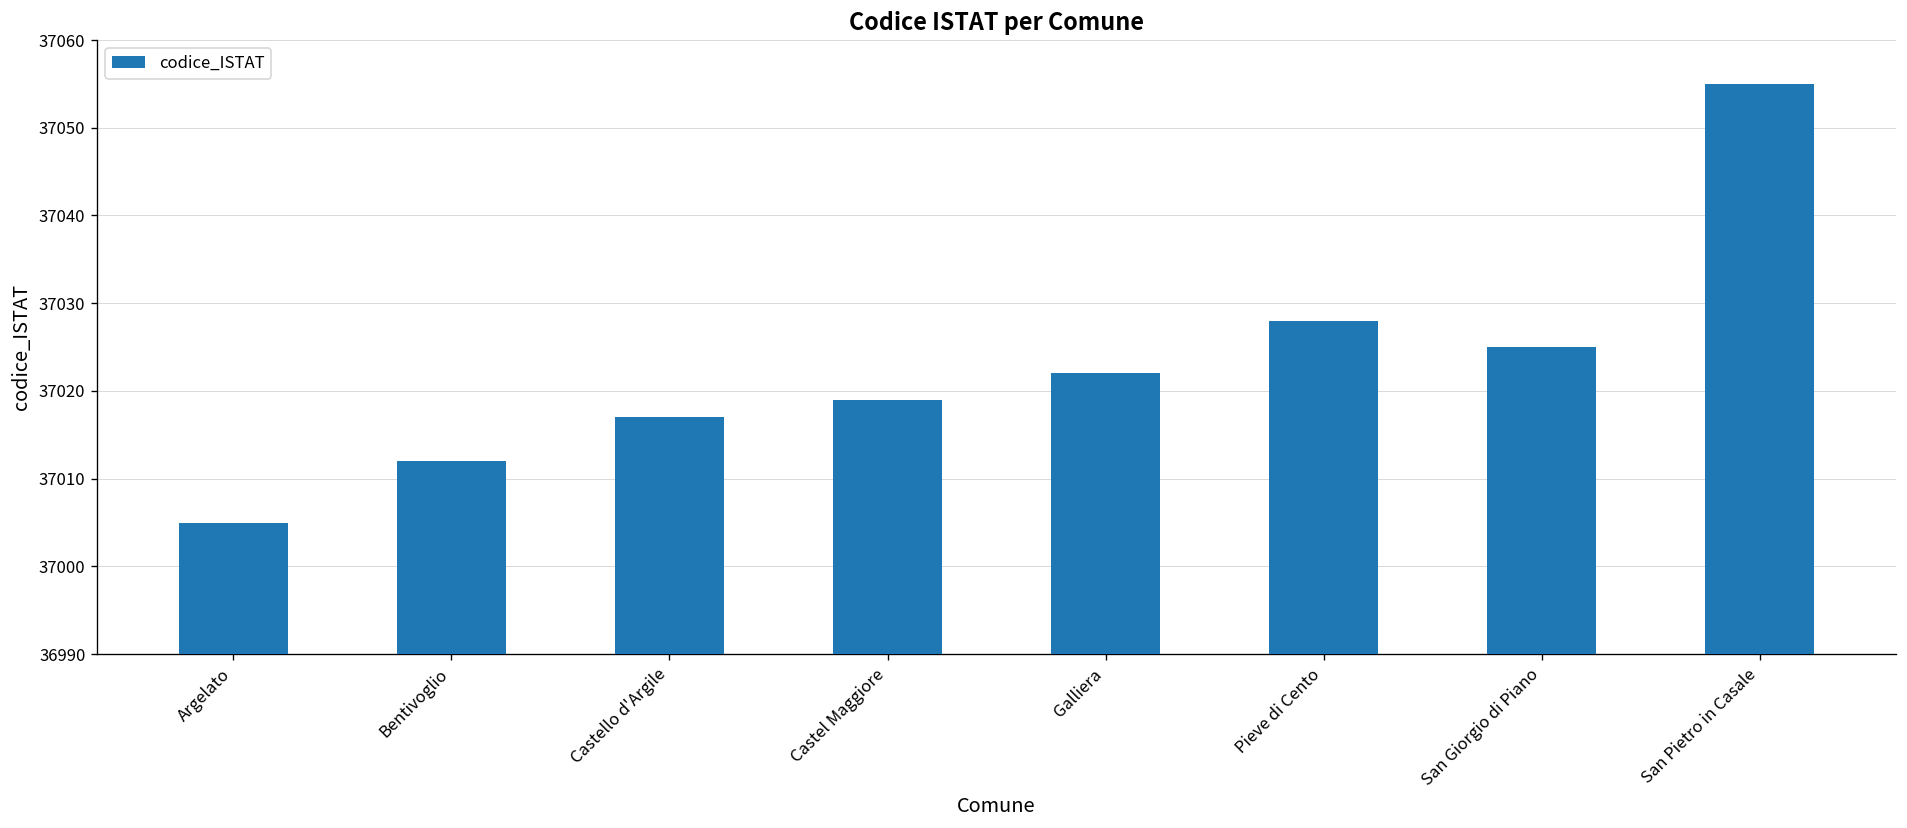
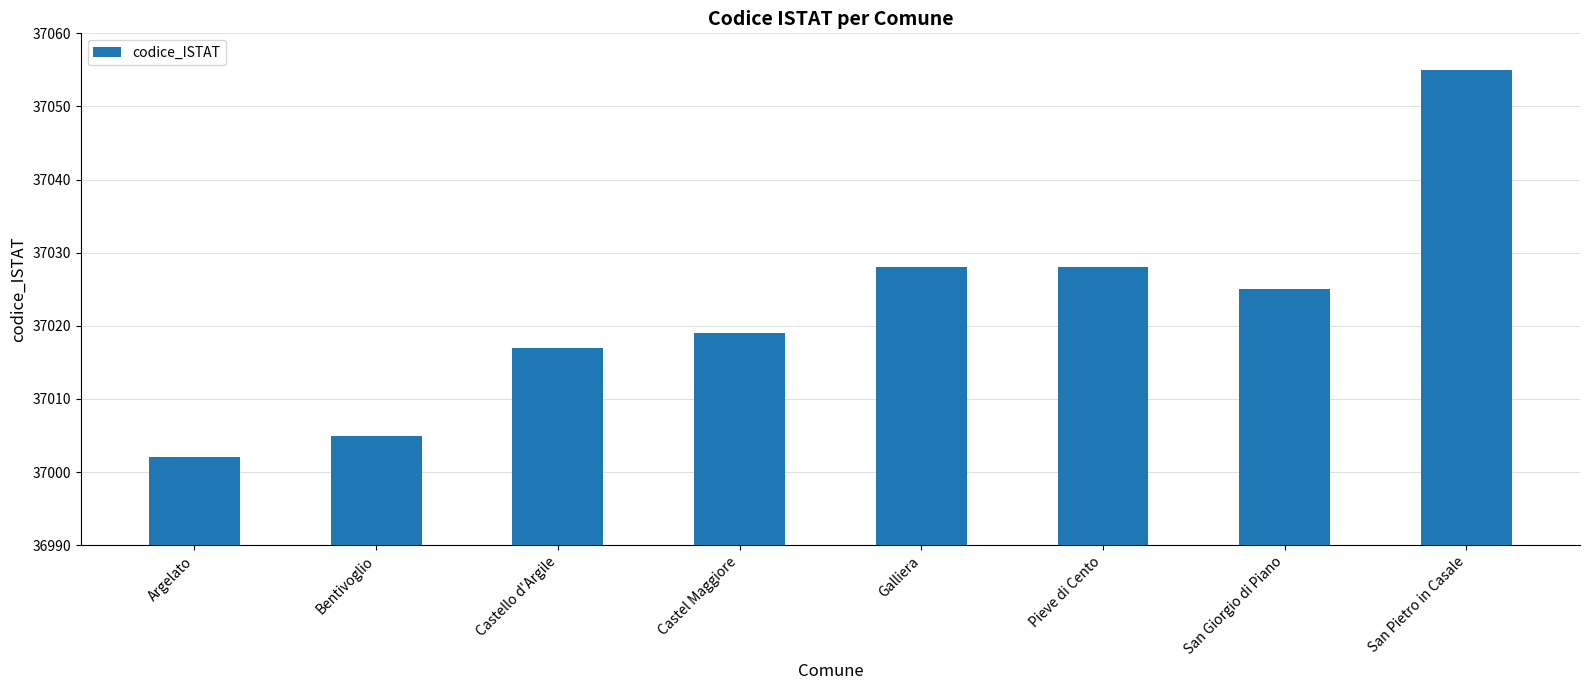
Argelato: 37005 -> 37002
Bentivoglio: 37012 -> 37005
Galliera: 37022 -> 37028
